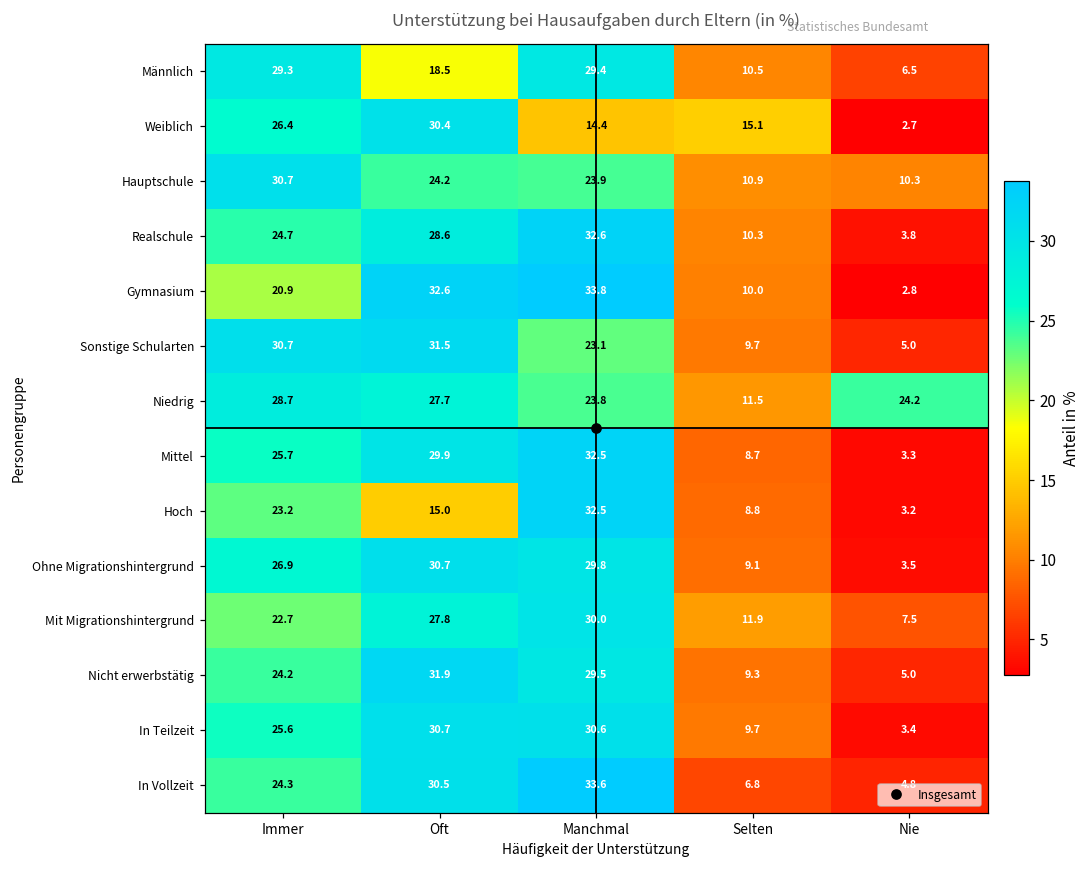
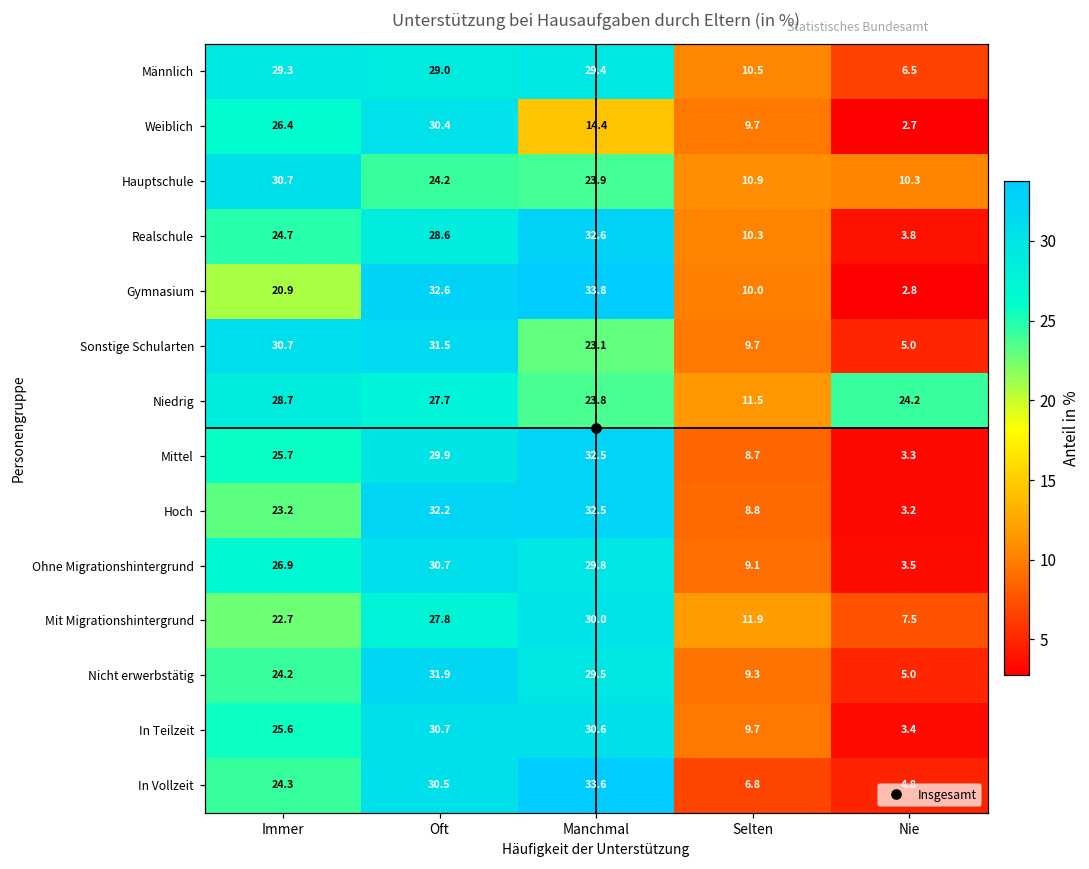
Männlich, Oft: 18.5 -> 29.0
Weiblich, Selten: 15.1 -> 9.7
Hoch, Oft: 15.0 -> 32.2
